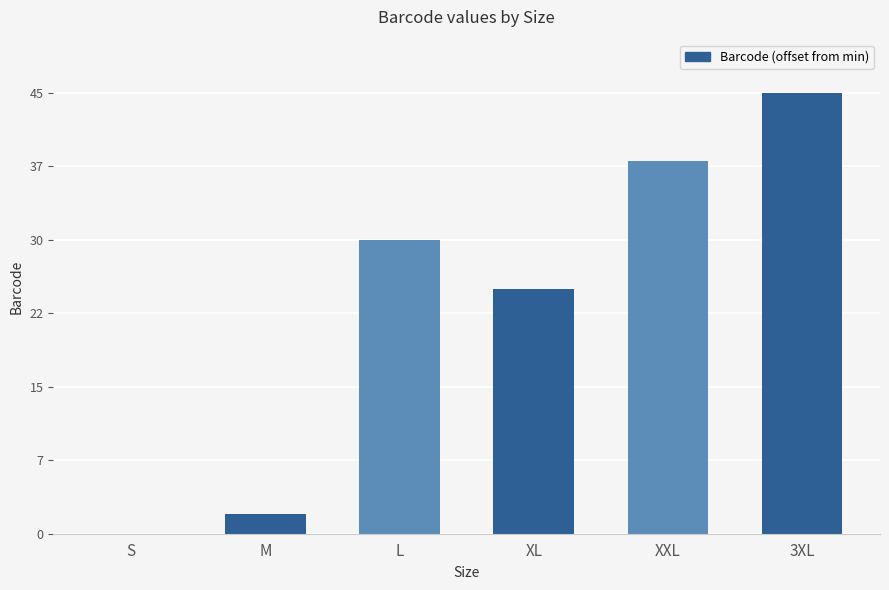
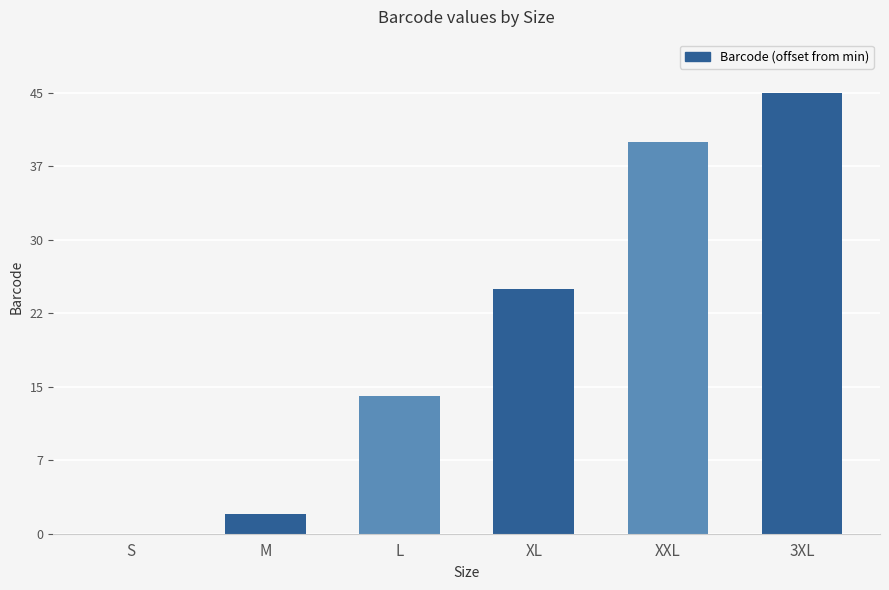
L: 30 -> 14
XXL: 38 -> 40
